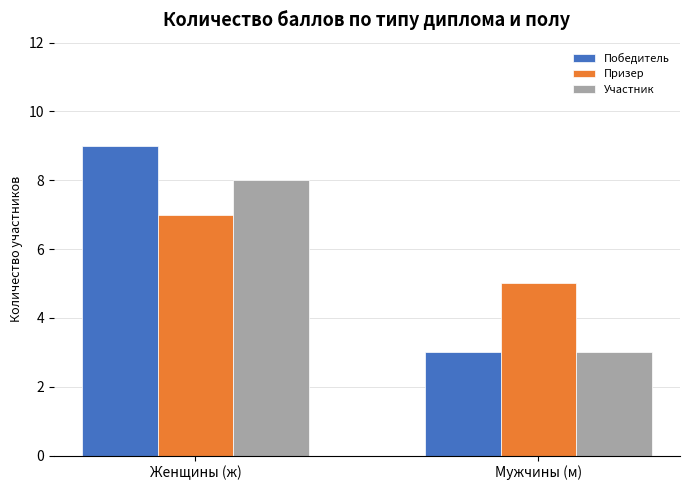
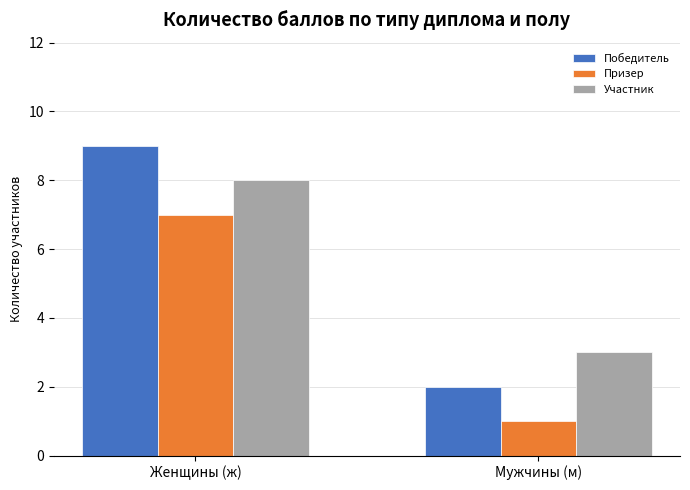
Победитель, Мужчины (м): 3 -> 2
Призер, Мужчины (м): 5 -> 1
